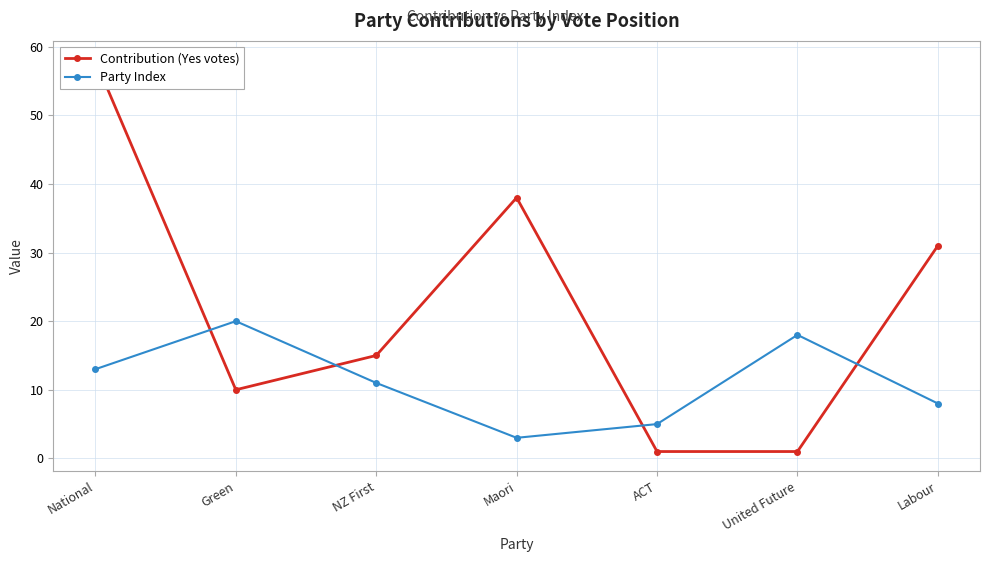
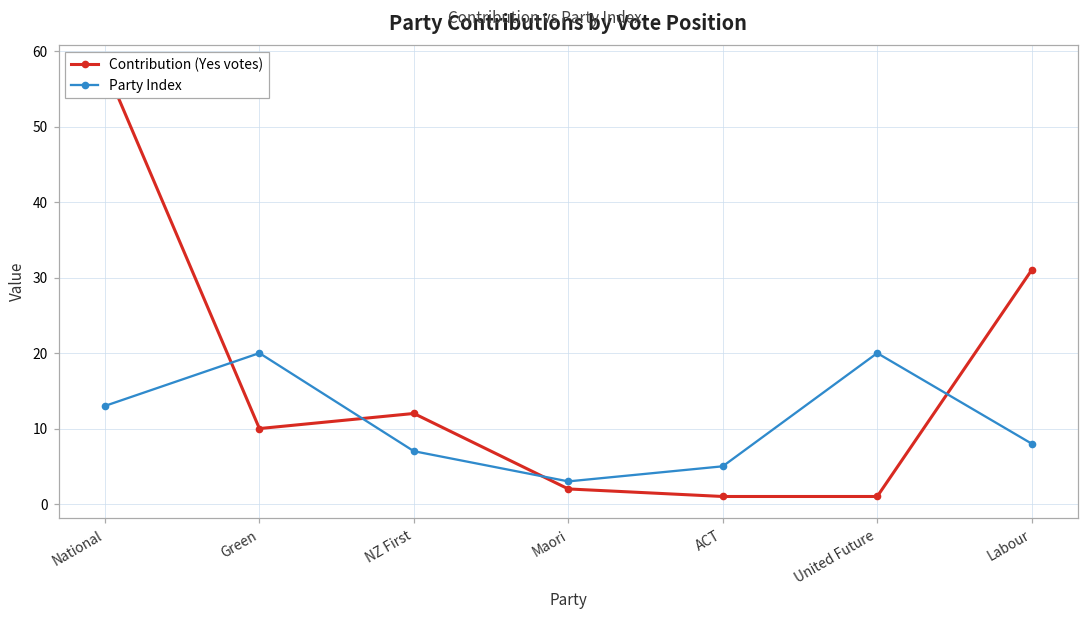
Contribution (Yes votes), NZ First: 15 -> 12
Party Index, NZ First: 11 -> 7
Contribution (Yes votes), Maori: 38 -> 2
Party Index, United Future: 18 -> 20
